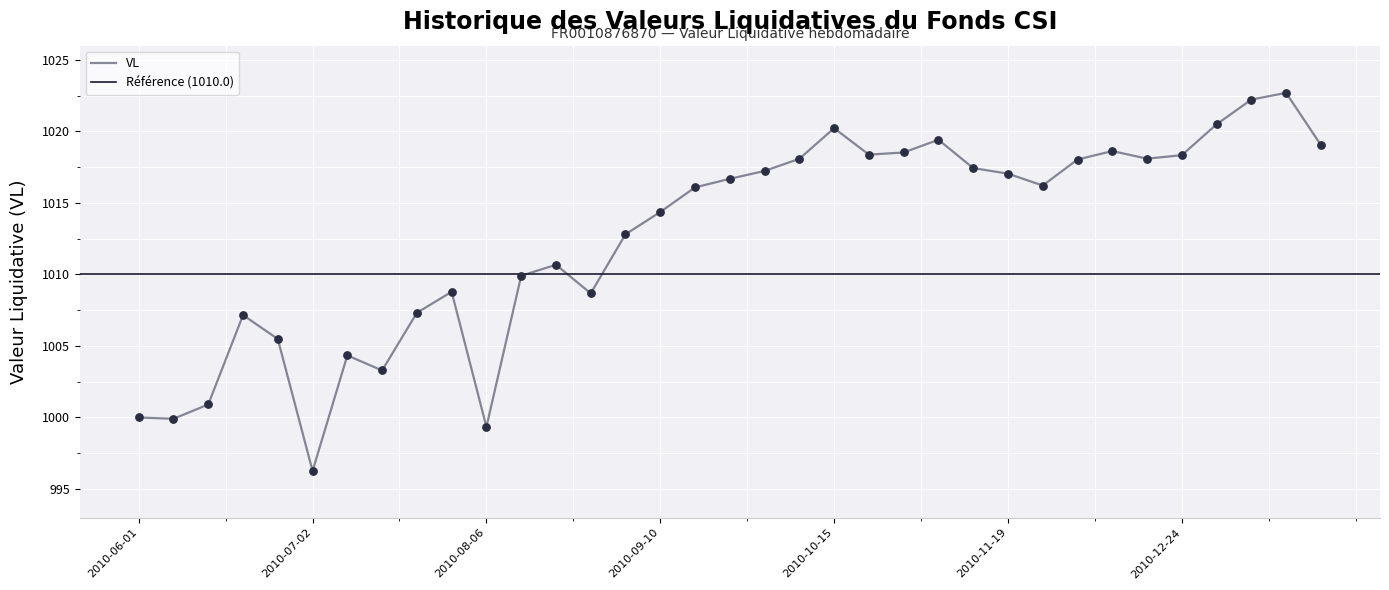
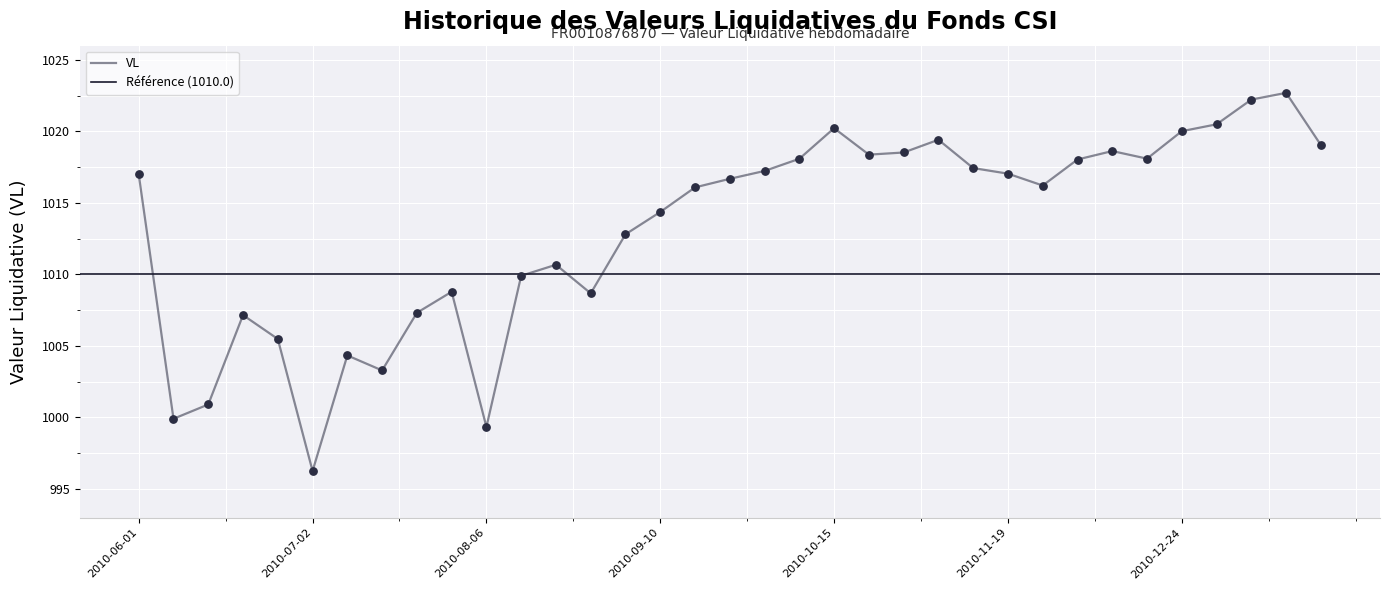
2010-06-01: 1000 -> 1017
2010-12-24: 1018.3 -> 1020.0
